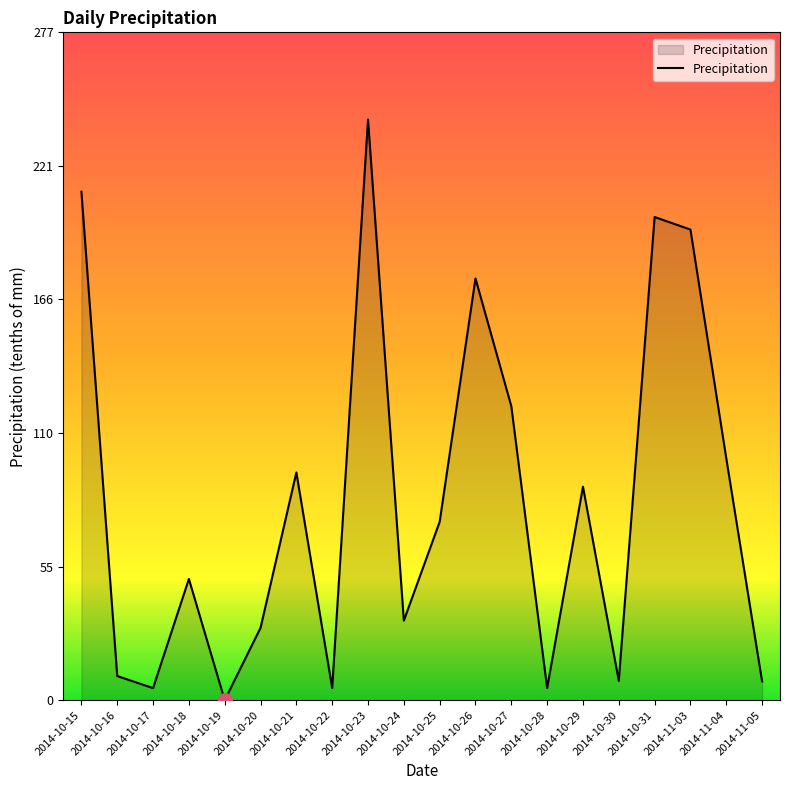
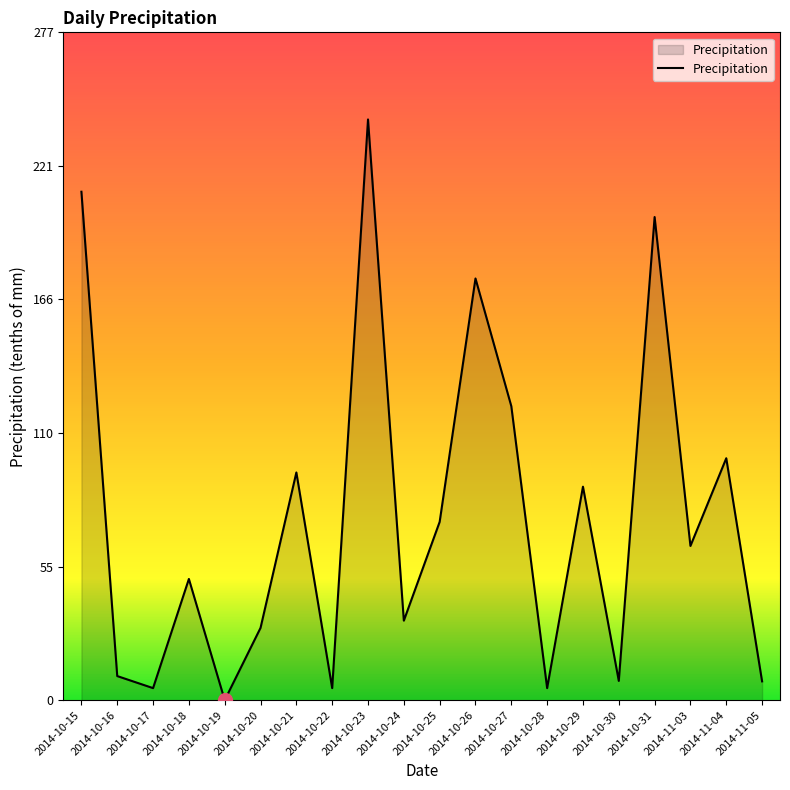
Precipitation, 2014-11-03: 195 -> 64
